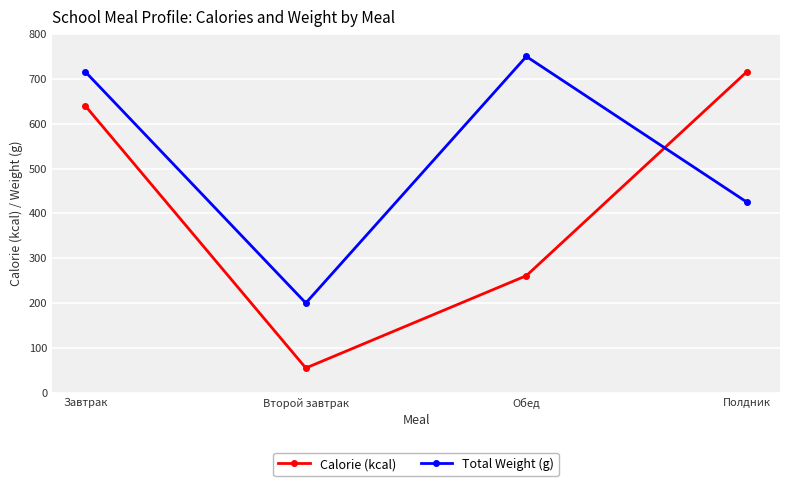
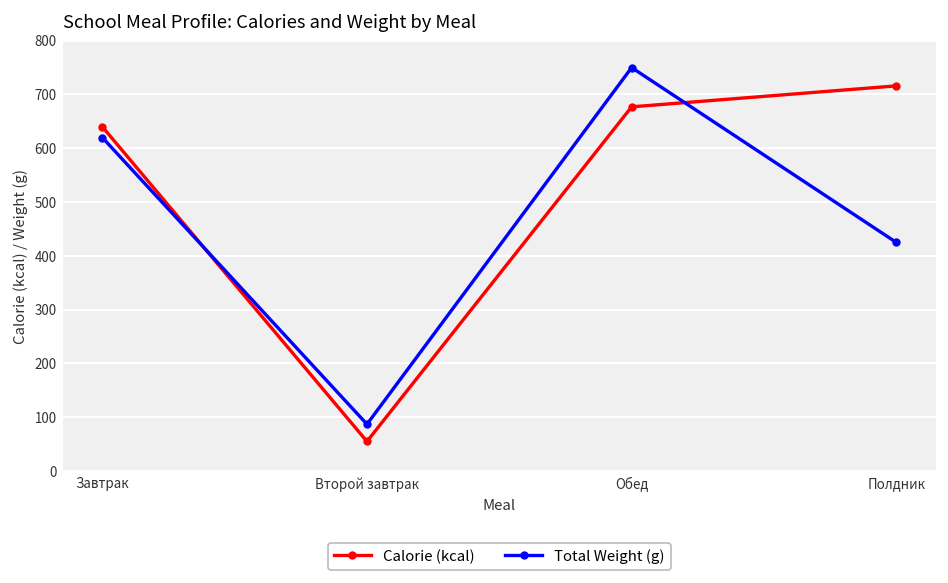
Total Weight (g), Завтрак: 720 -> 620
Total Weight (g), Второй завтрак: 200 -> 90
Calorie (kcal), Обед: 260 -> 680
